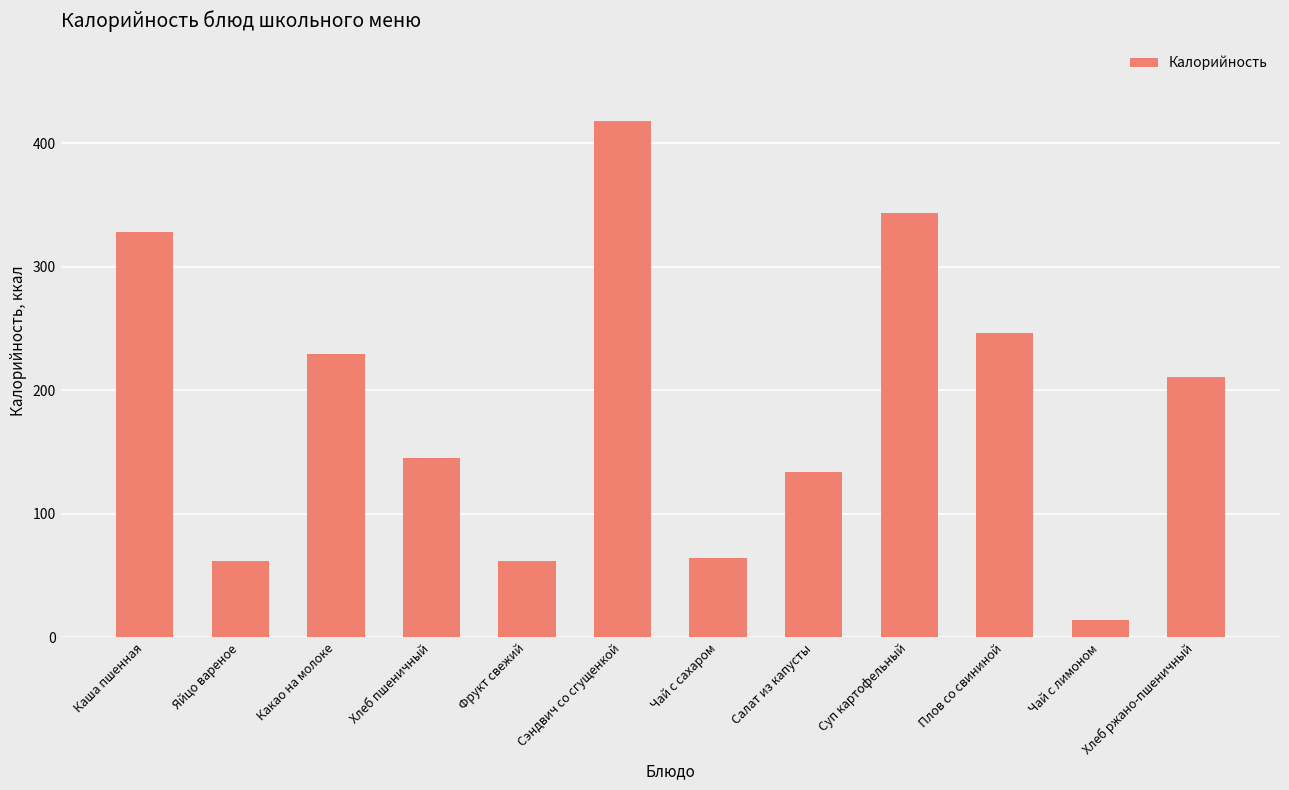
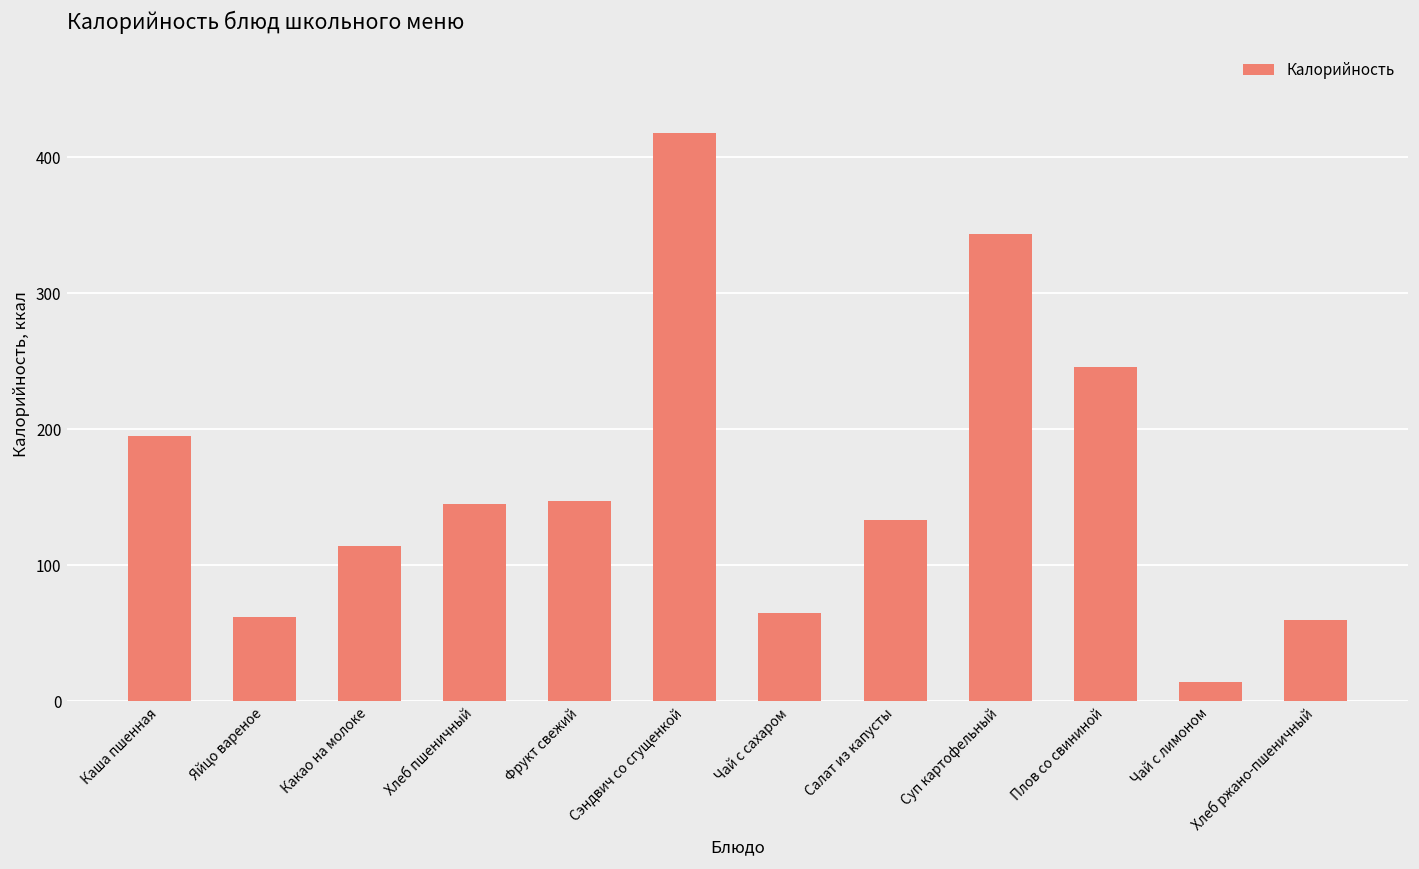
Каша пшенная: 328 -> 195
Какао на молоке: 229 -> 114
Фрукт свежий: 62 -> 147
Хлеб ржано-пшеничный: 211 -> 59
